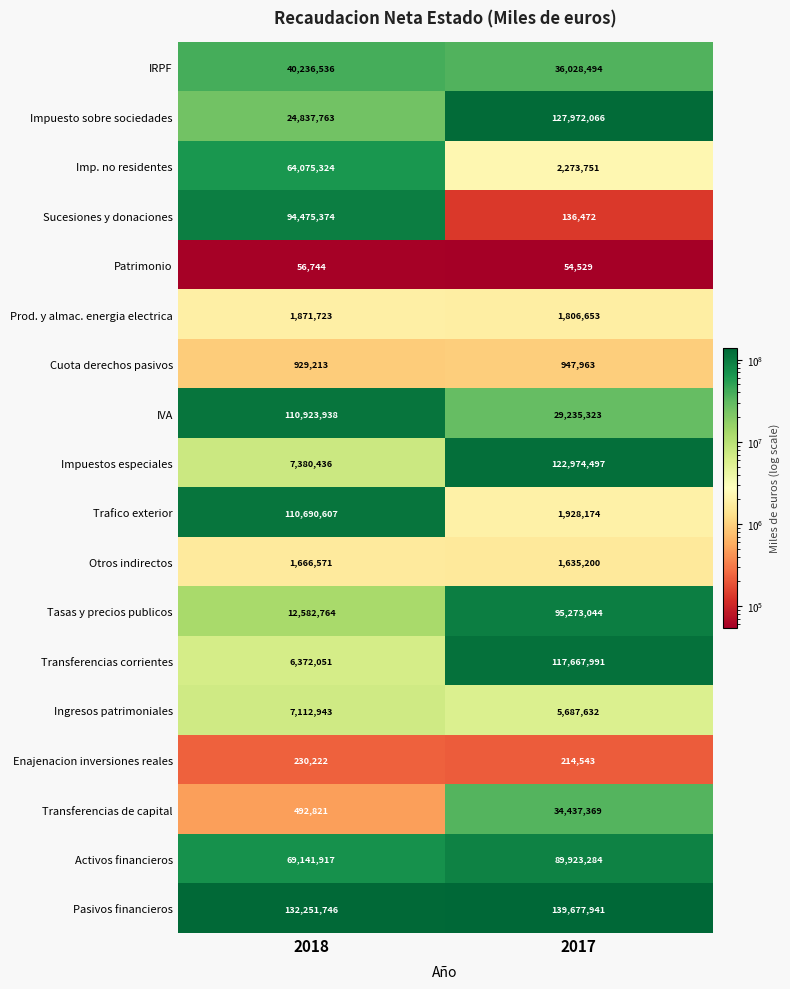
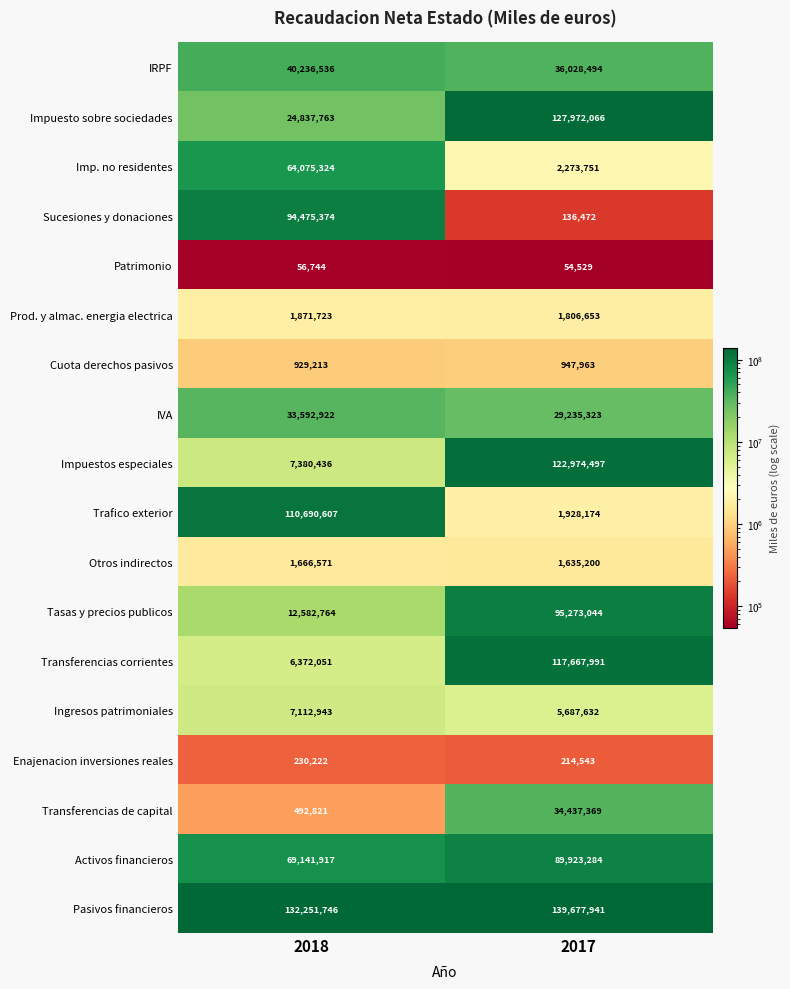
IVA, 2018: 110,923,938 -> 33,592,922
